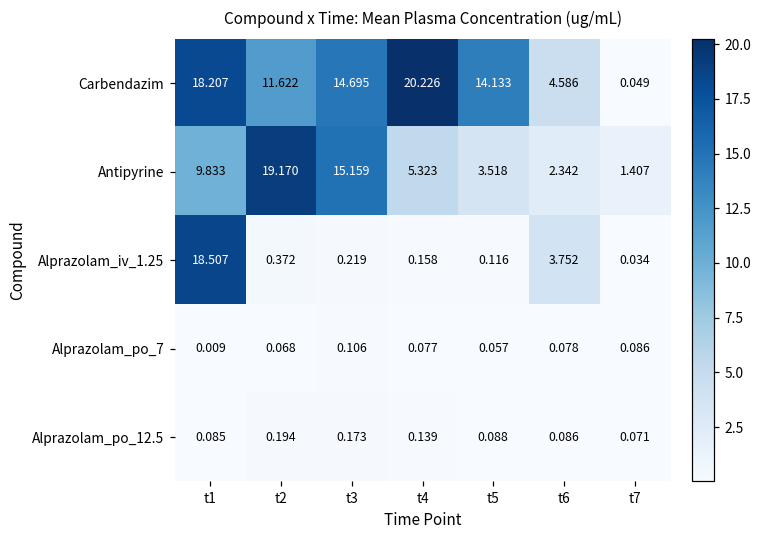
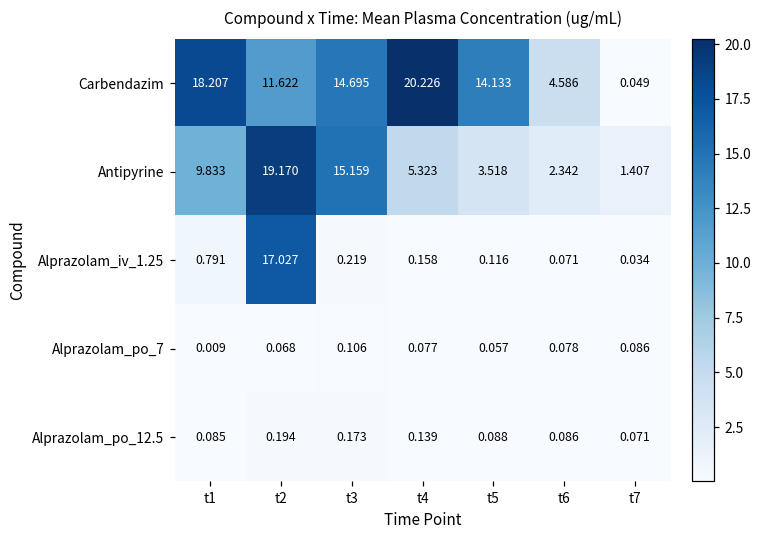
Alprazolam_iv_1.25, t1: 18.507 -> 0.791
Alprazolam_iv_1.25, t2: 0.372 -> 17.027
Alprazolam_iv_1.25, t6: 3.752 -> 0.071
